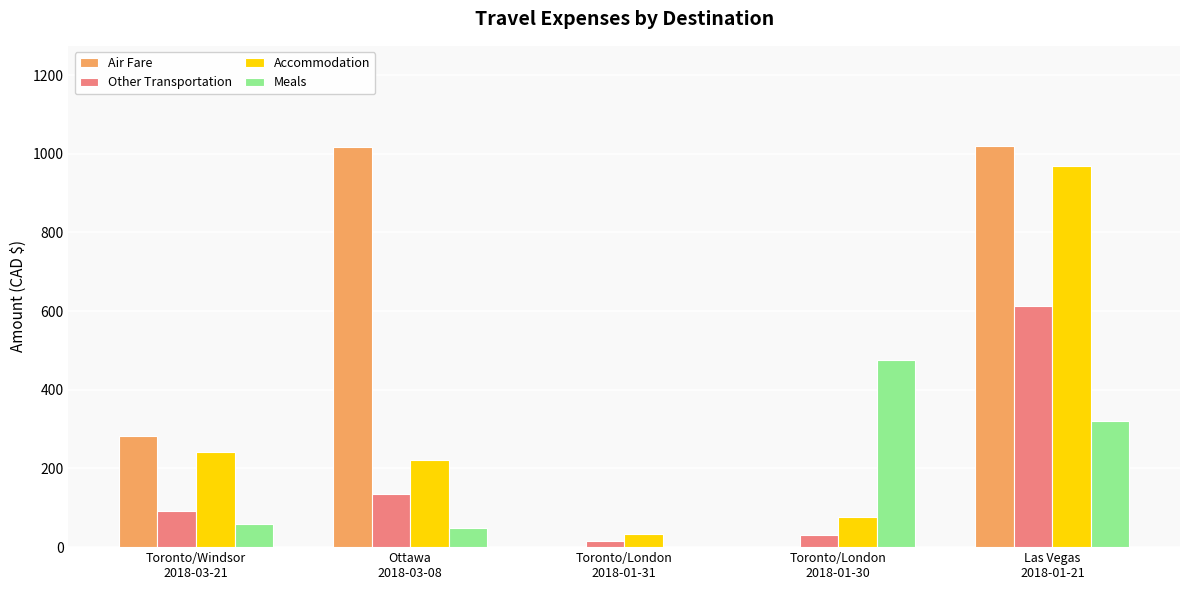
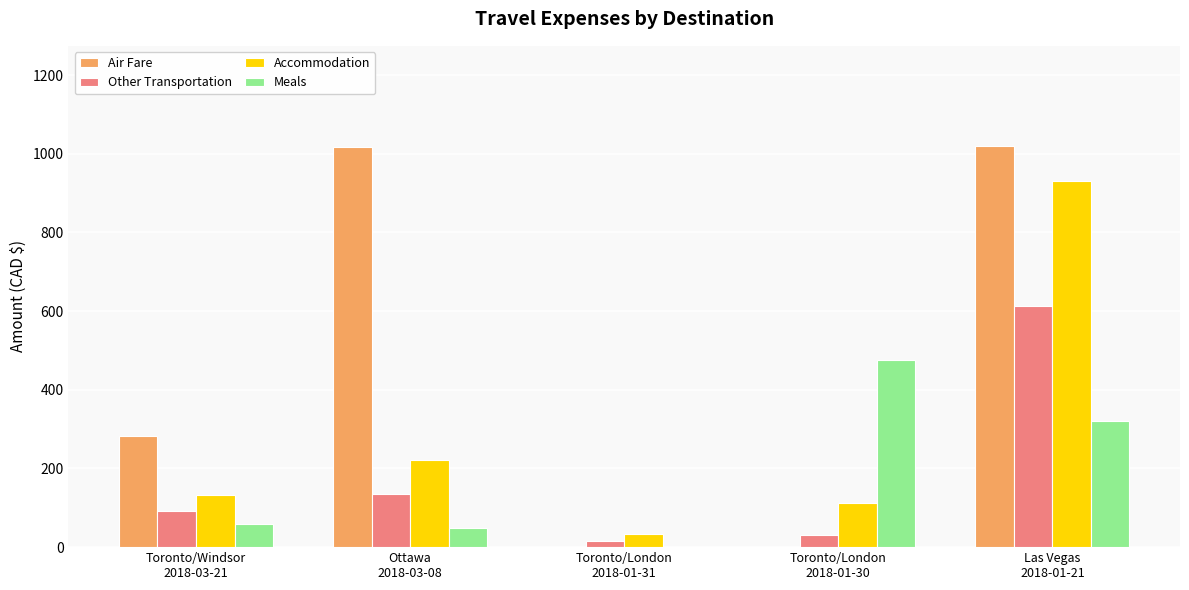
Accommodation, Toronto/Windsor 2018-03-21: 240 -> 130
Accommodation, Toronto/London 2018-01-30: 80 -> 110
Accommodation, Las Vegas 2018-01-21: 970 -> 930
